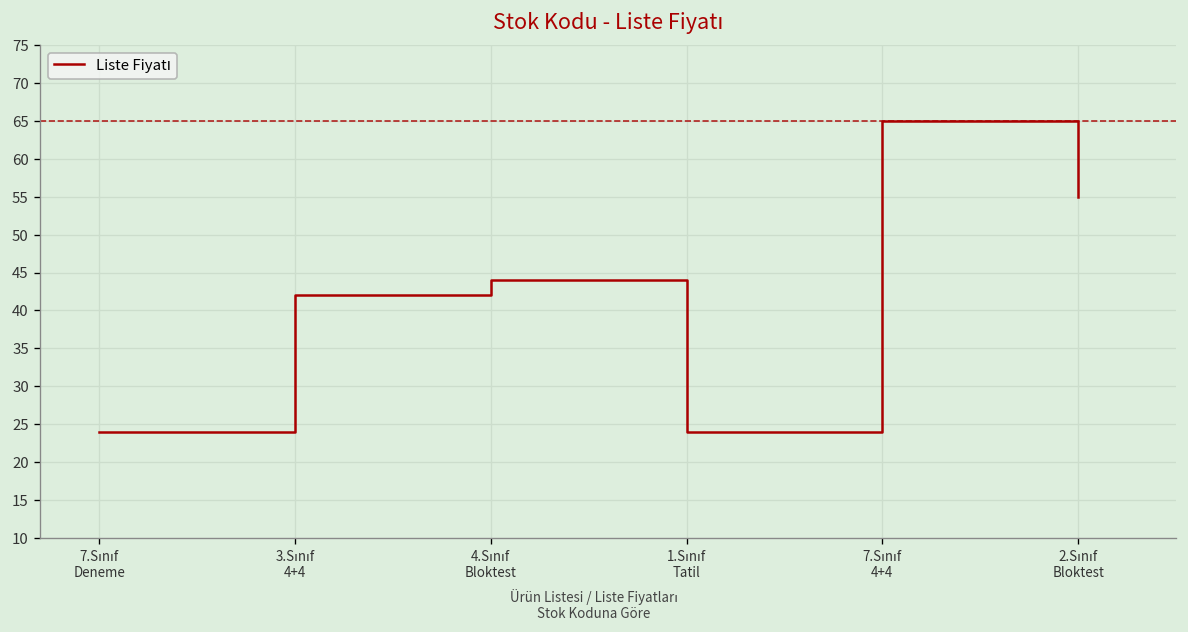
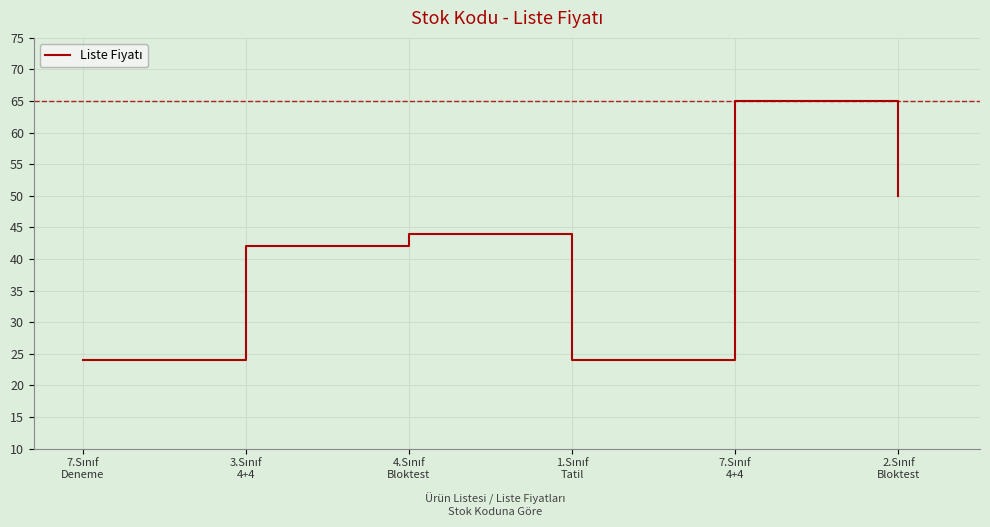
2.Sınıf Bloktest: 55 -> 50
